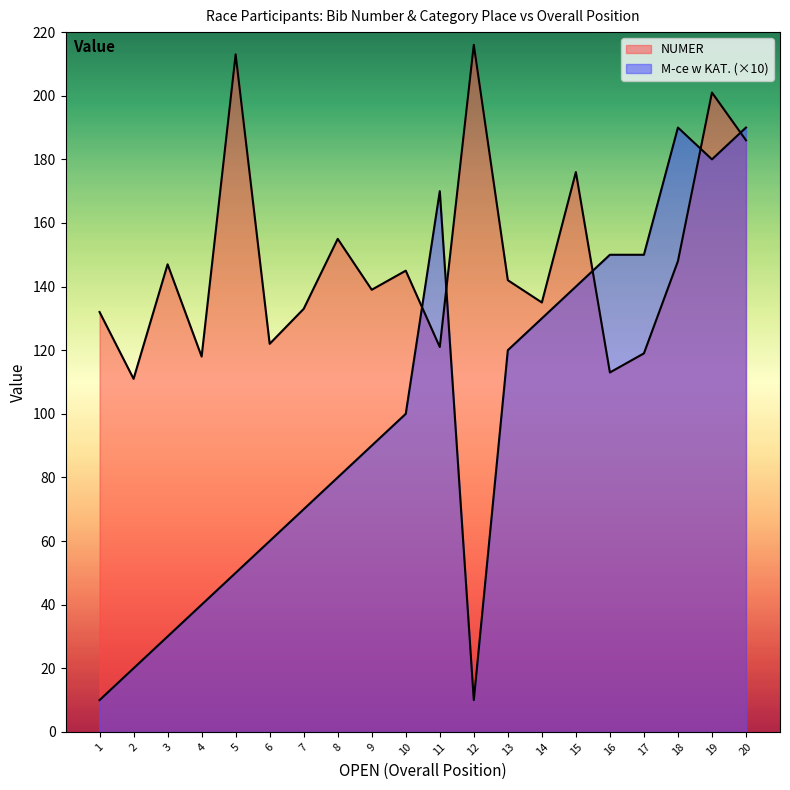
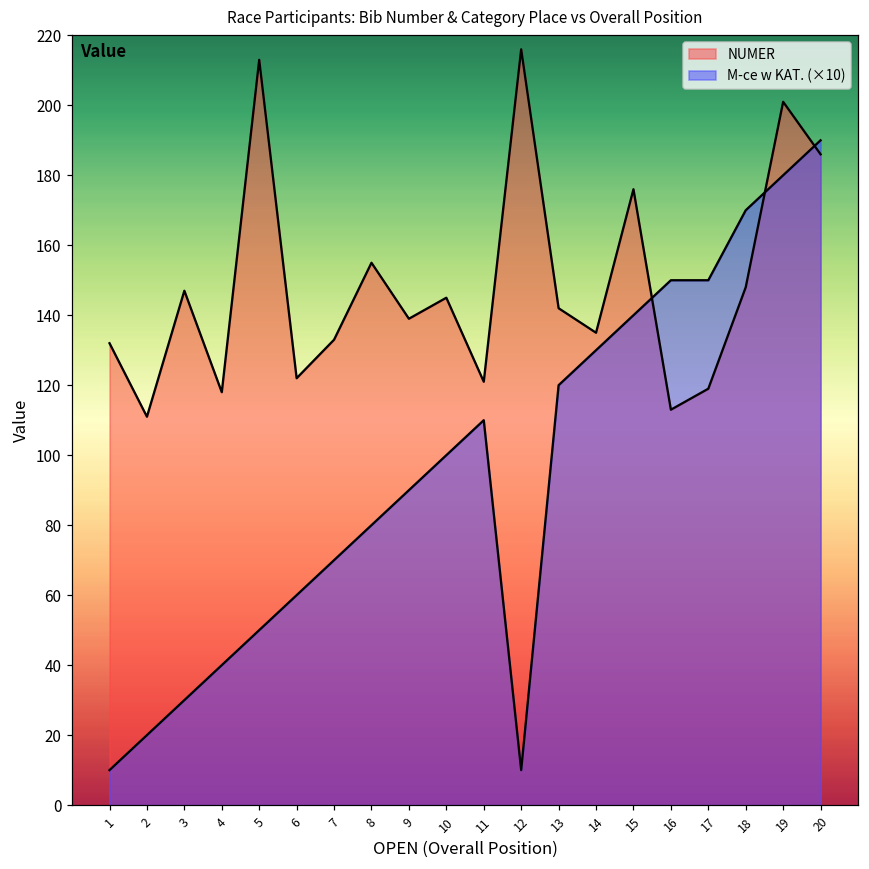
M-ce w KAT. (×10), 11: 170 -> 110
M-ce w KAT. (×10), 18: 190 -> 170
